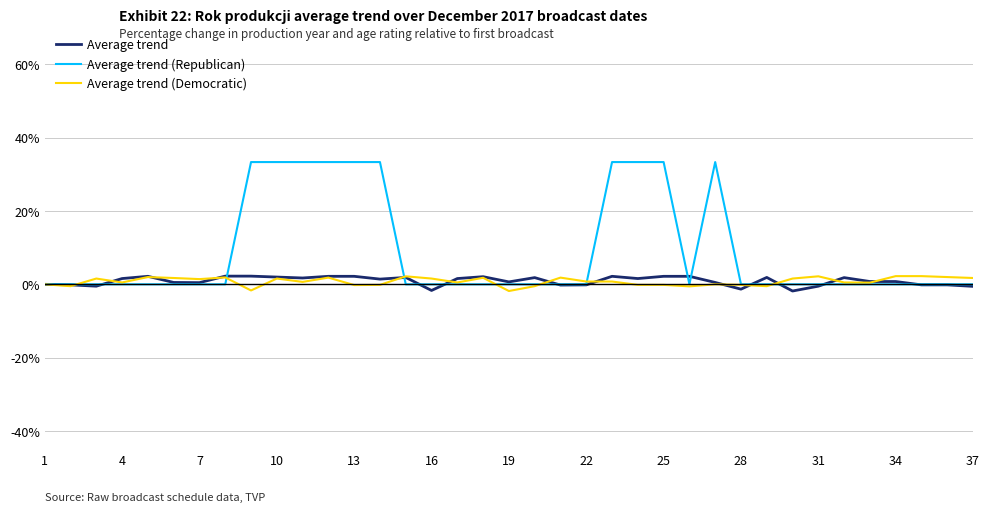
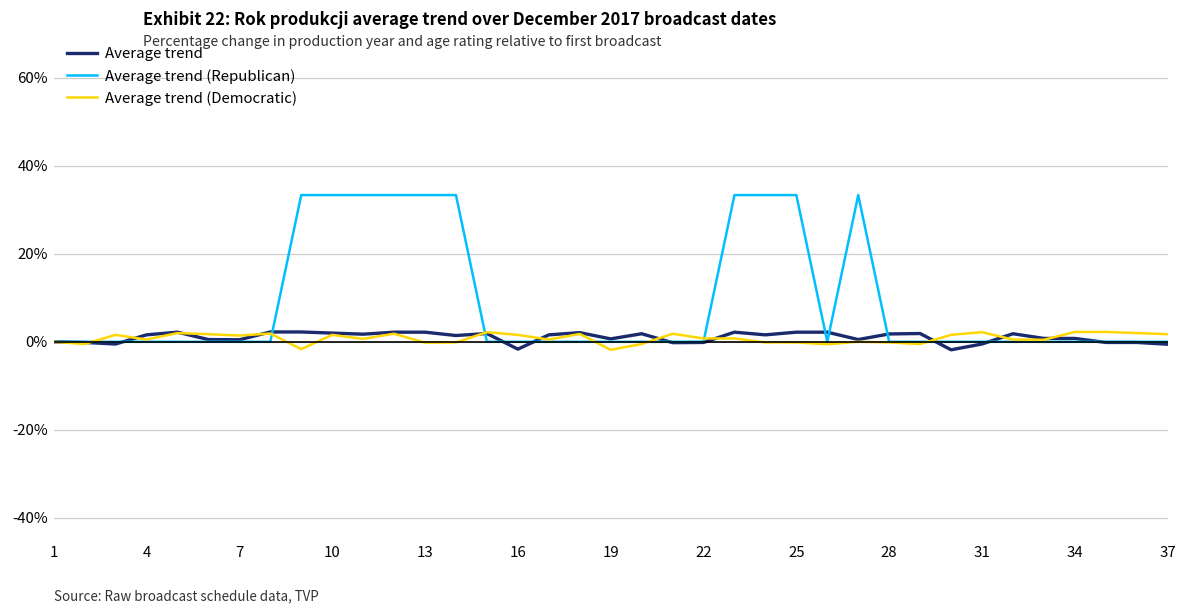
Average trend, 28: -1% -> 2%
